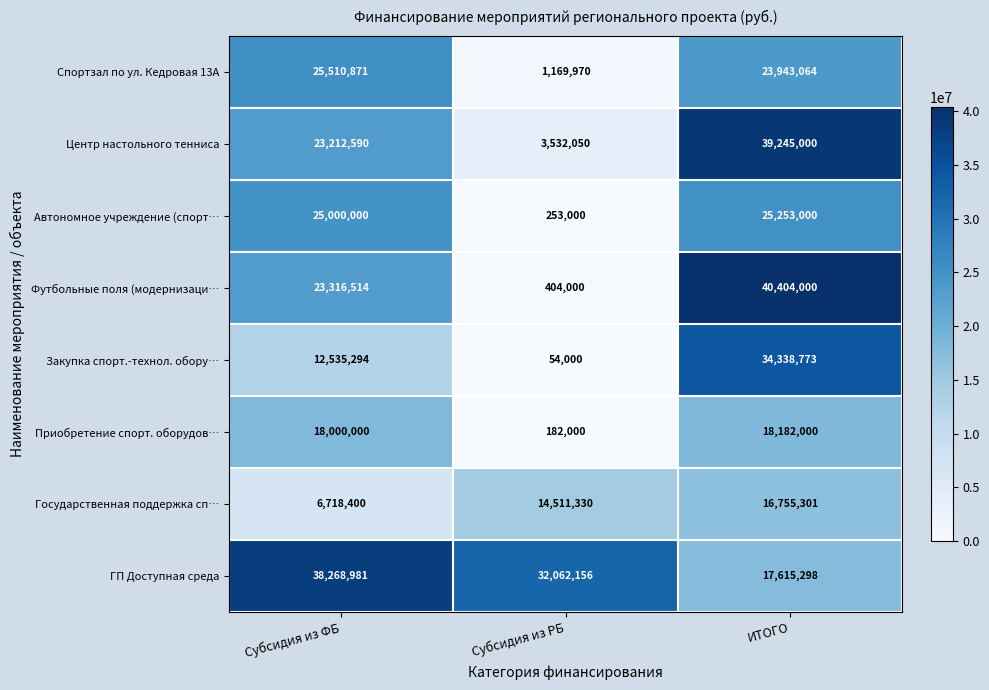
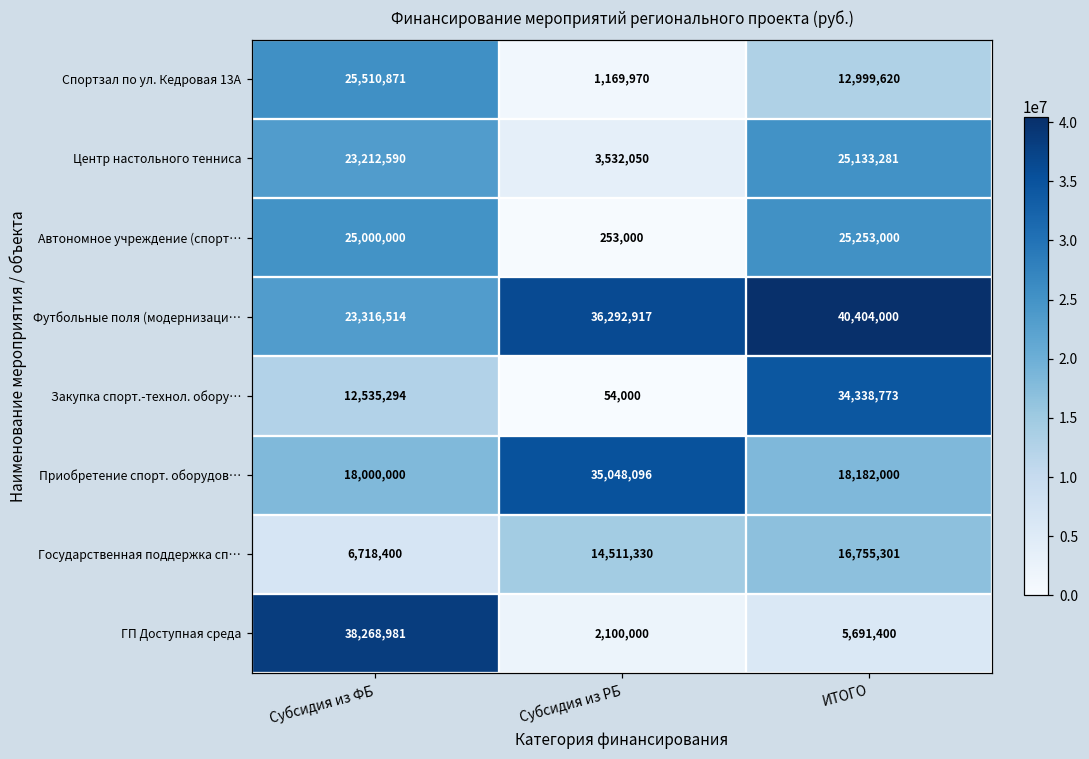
Спортзал по ул. Кедровая 13А, ИТОГО: 23,943,064 -> 12,999,620
Центр настольного тенниса, ИТОГО: 39,245,000 -> 25,133,281
Футбольные поля (модернизаци…, Субсидия из РБ: 404,000 -> 36,292,917
Приобретение спорт. оборудов…, Субсидия из РБ: 182,000 -> 35,048,096
ГП Доступная среда, Субсидия из РБ: 32,062,156 -> 2,100,000
ГП Доступная среда, ИТОГО: 17,615,298 -> 5,691,400
